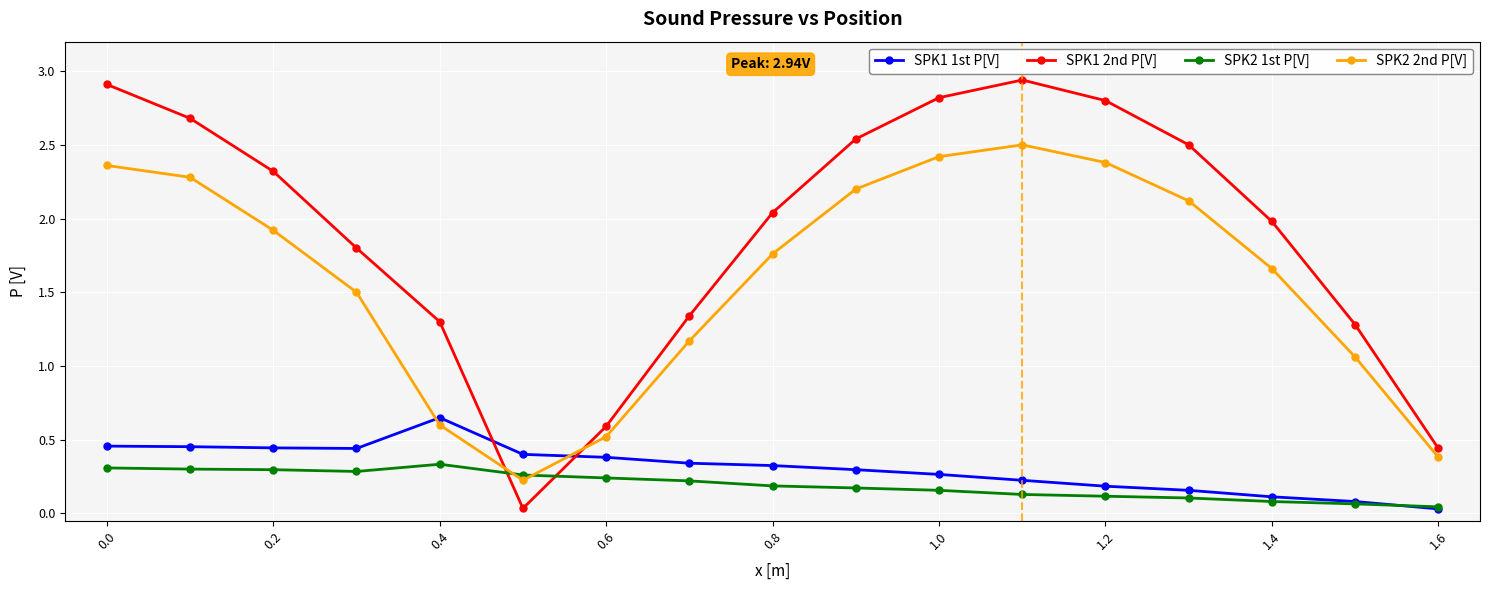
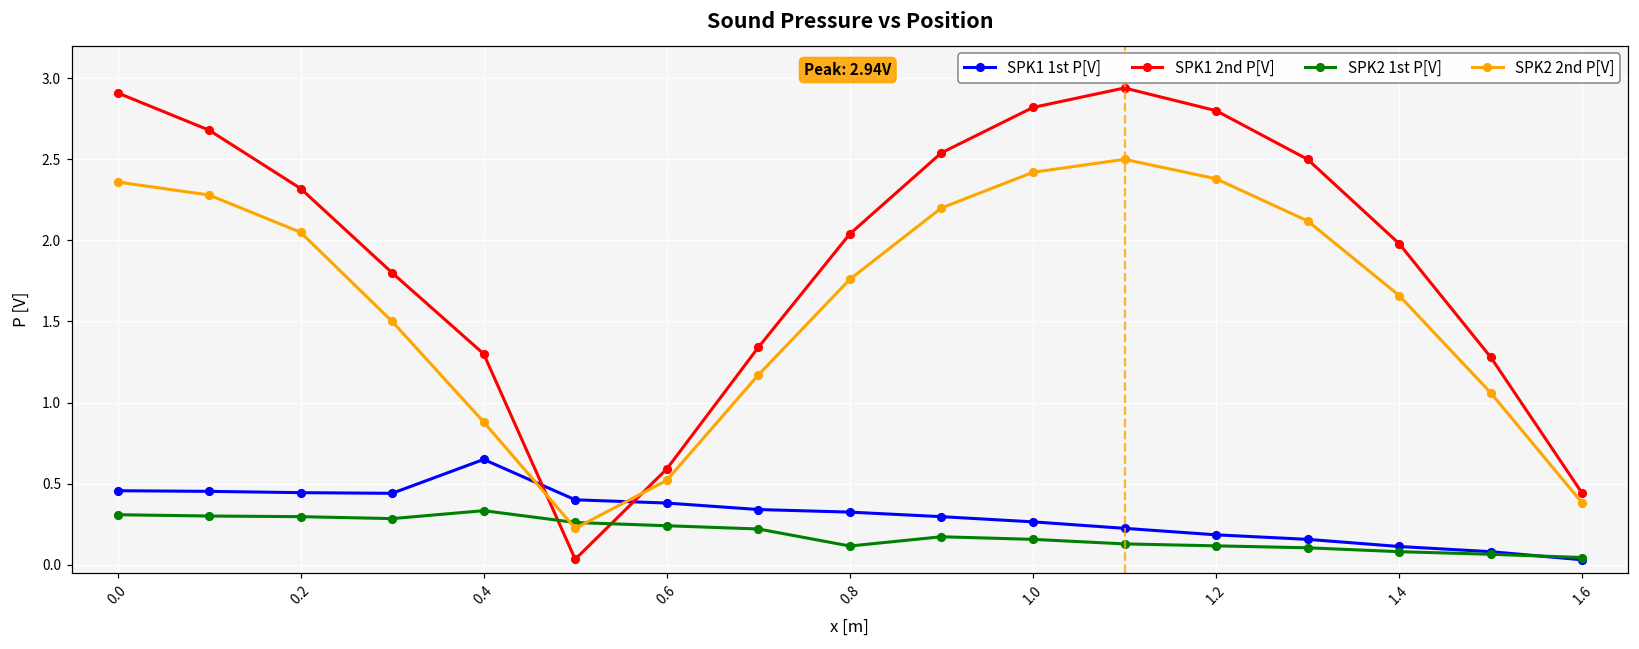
SPK2 2nd P[V], 0.2: 1.92 -> 2.05
SPK2 2nd P[V], 0.4: 0.60 -> 0.88
SPK2 1st P[V], 0.8: 0.19 -> 0.12
